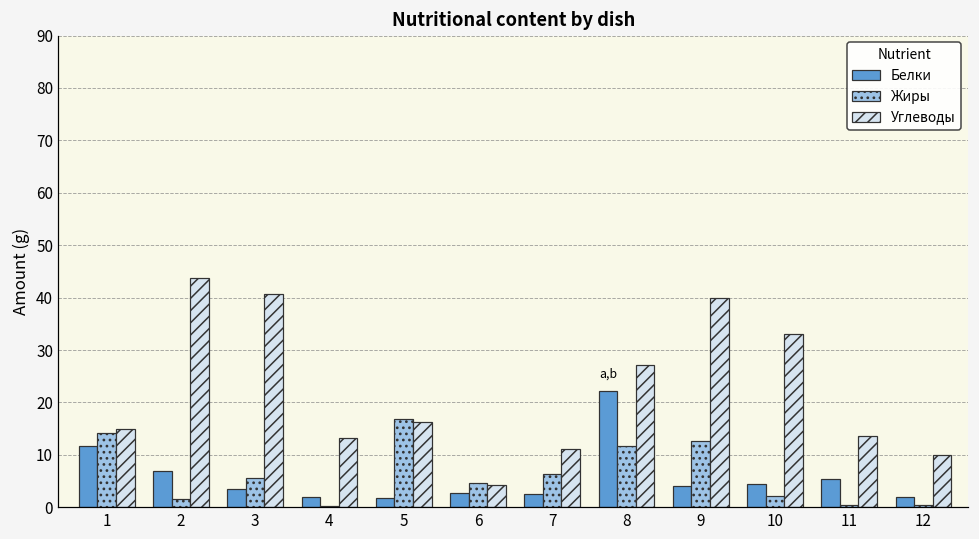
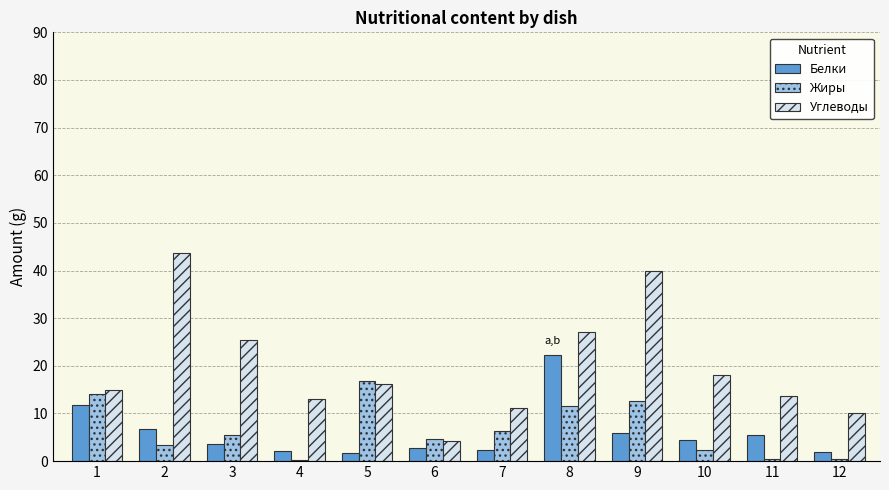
Жиры, 2: 2 -> 3
Углеводы, 3: 41 -> 26
Белки, 9: 4 -> 6
Углеводы, 10: 33 -> 18
